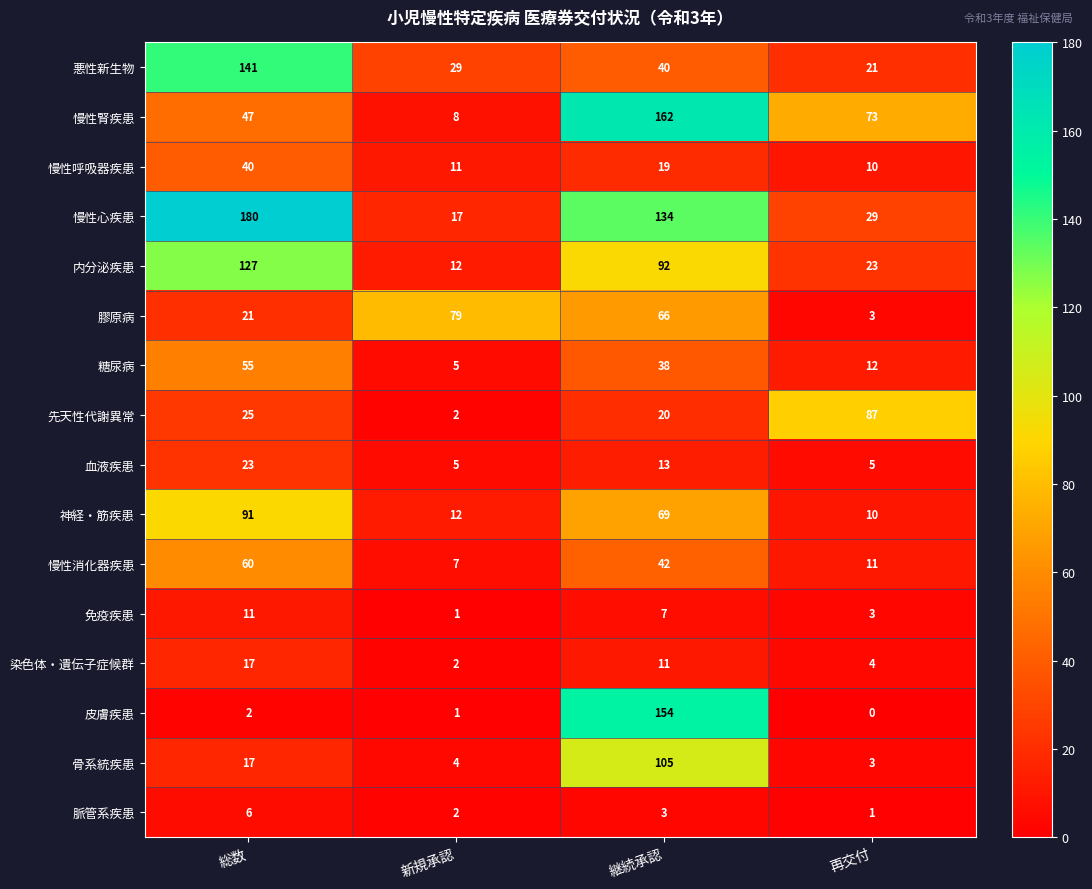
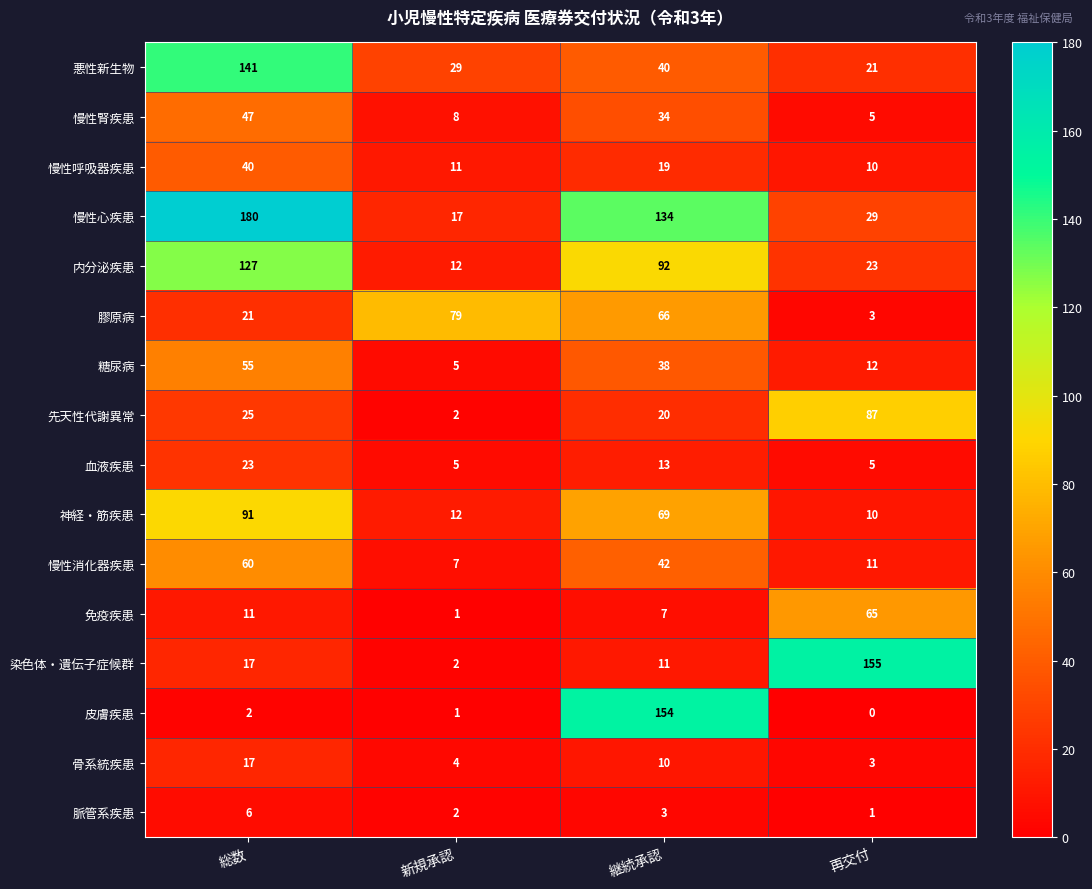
慢性腎疾患, 継続承認: 162 -> 34
慢性腎疾患, 再交付: 73 -> 5
免疫疾患, 再交付: 3 -> 65
染色体・遺伝子症候群, 再交付: 4 -> 155
骨系統疾患, 継続承認: 105 -> 10
